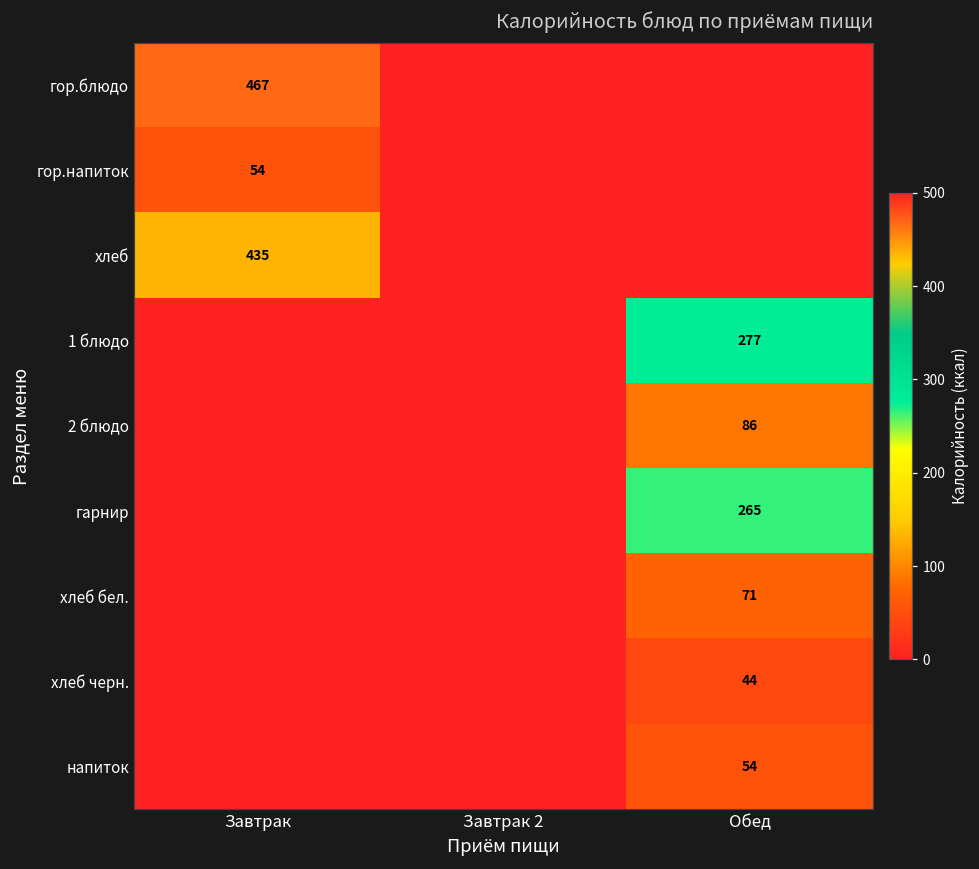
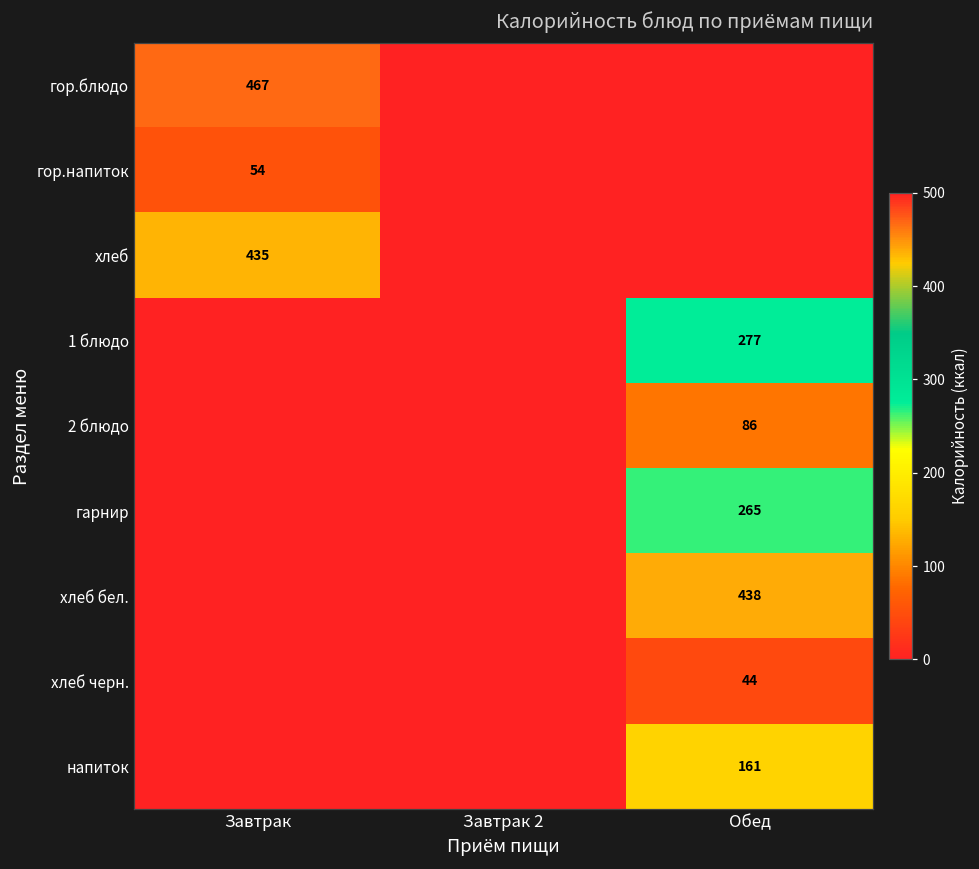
хлеб бел., Обед: 71 -> 438
напиток, Обед: 54 -> 161
